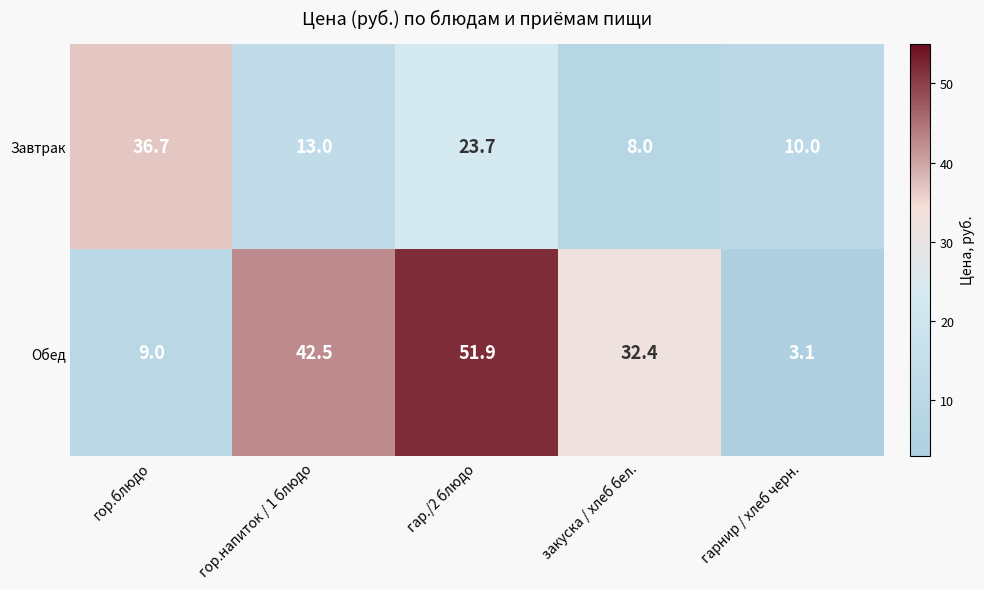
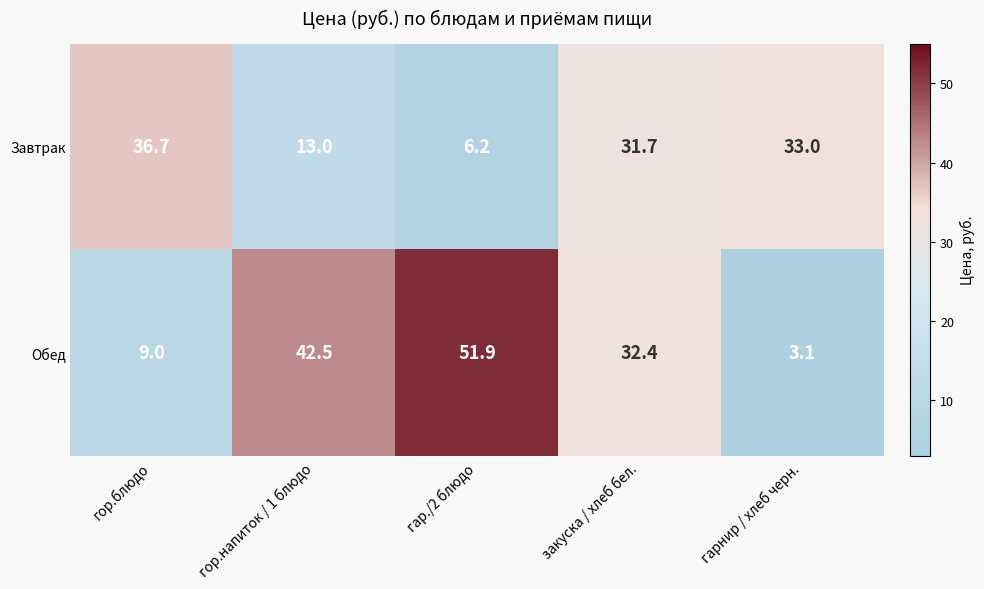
Завтрак, гар./2 блюдо: 23.7 -> 6.2
Завтрак, закуска / хлеб бел.: 8.0 -> 31.7
Завтрак, гарнир / хлеб черн.: 10.0 -> 33.0
